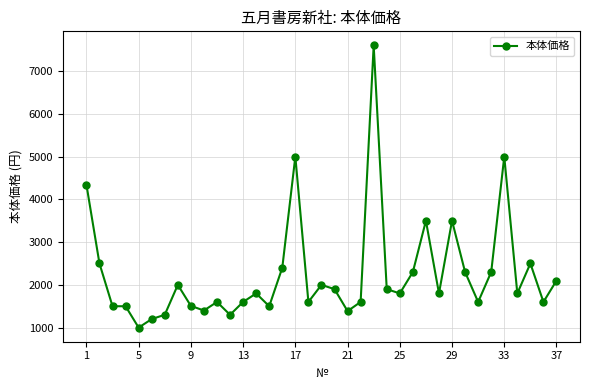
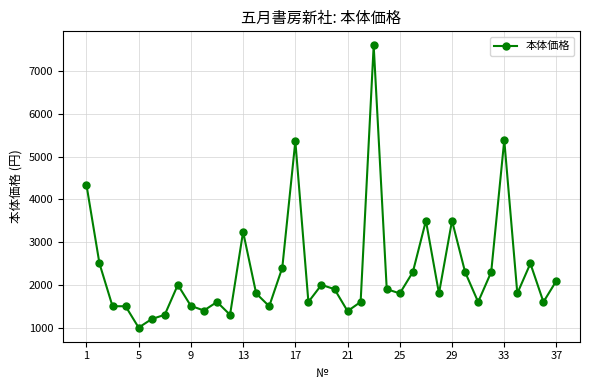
13: 1600 -> 3200
17: 5000 -> 5400
33: 5000 -> 5400
